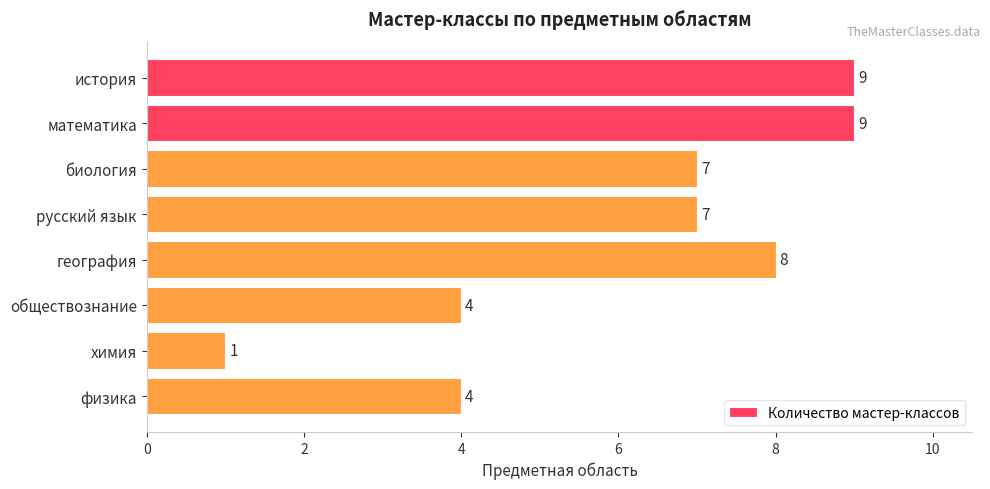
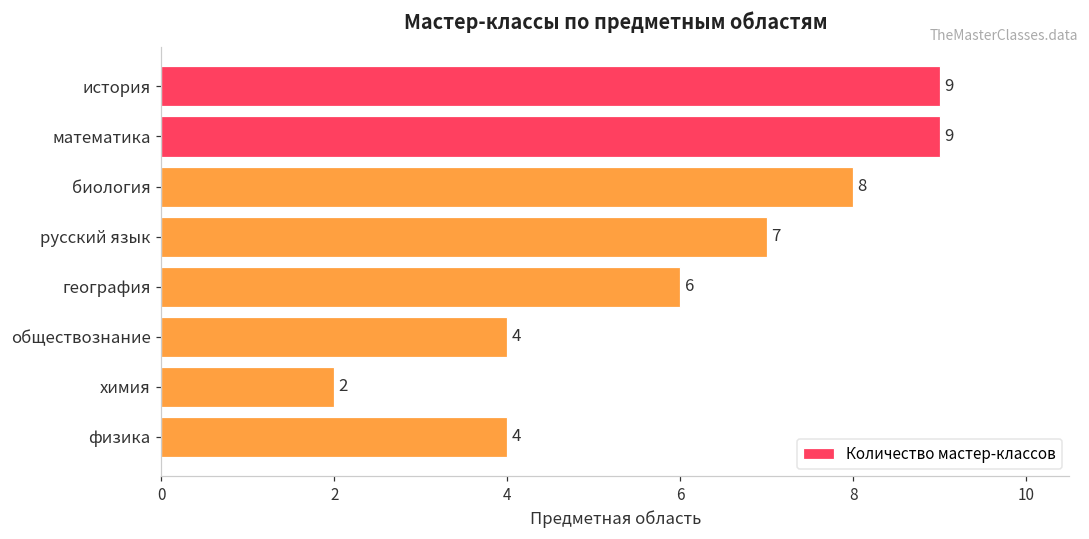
биология: 7 -> 8
география: 8 -> 6
химия: 1 -> 2
